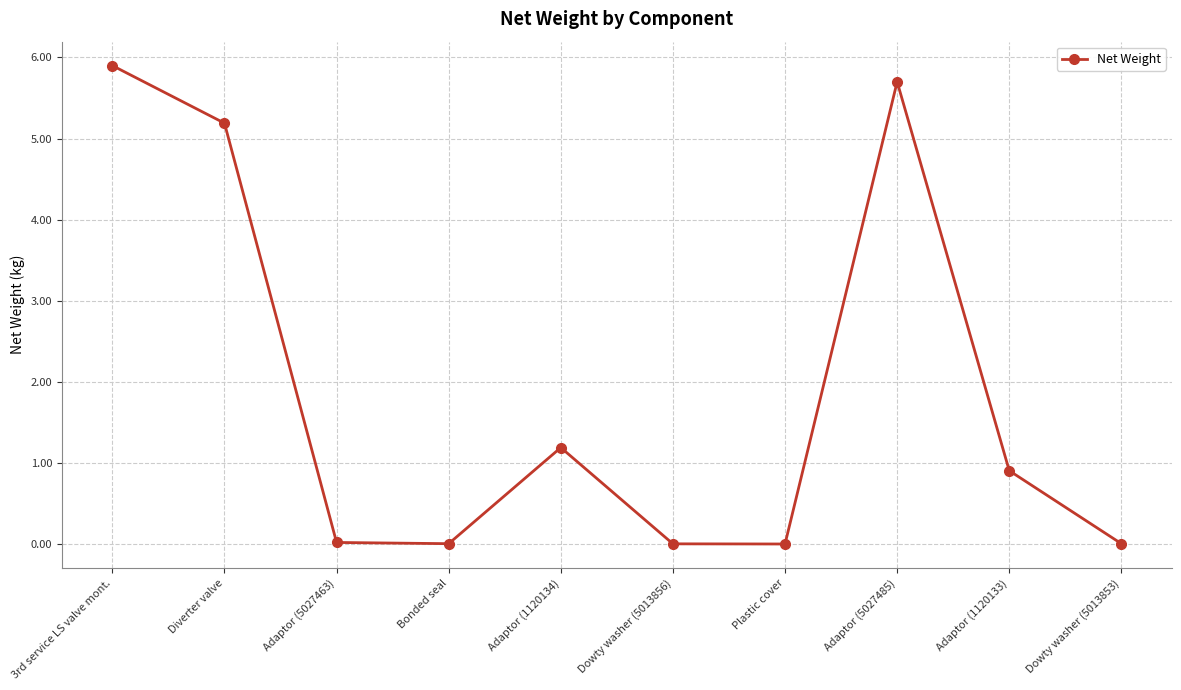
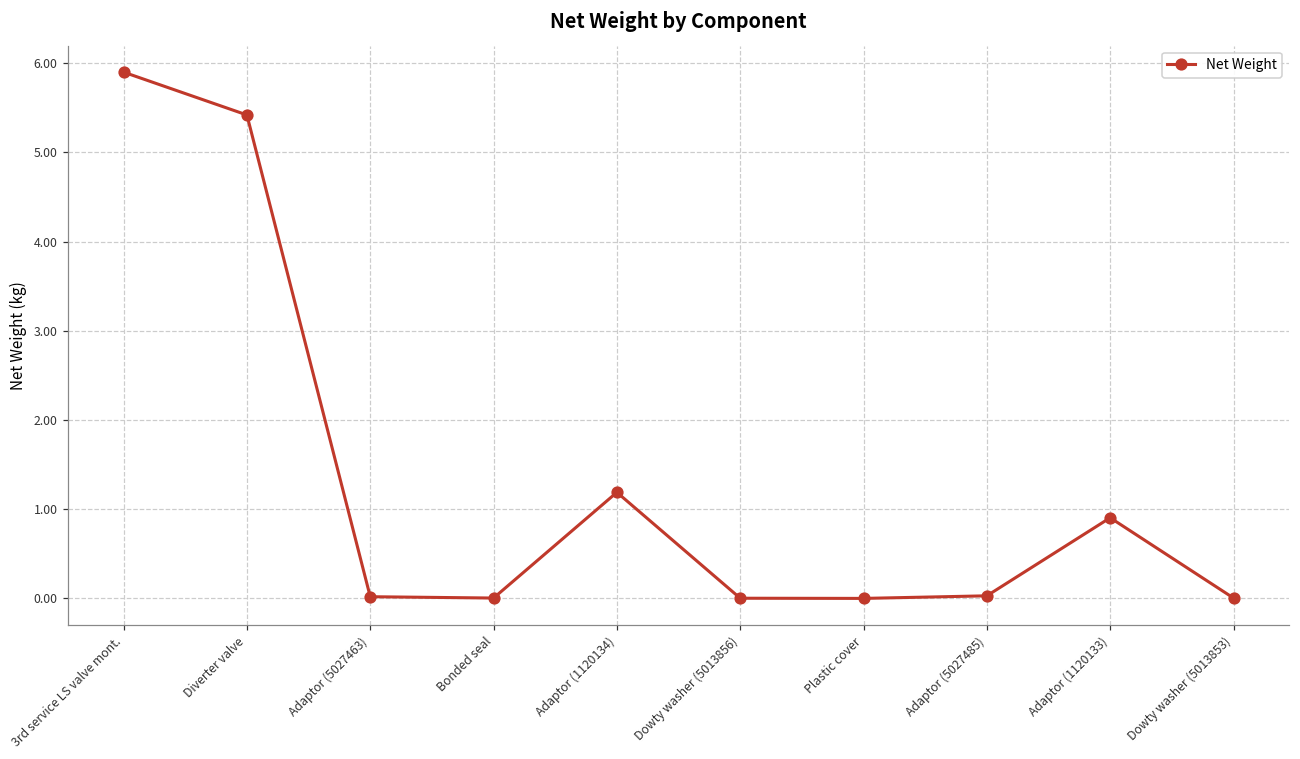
Diverter valve: 5.2 -> 5.4
Adaptor (5027485): 5.7 -> 0.0
